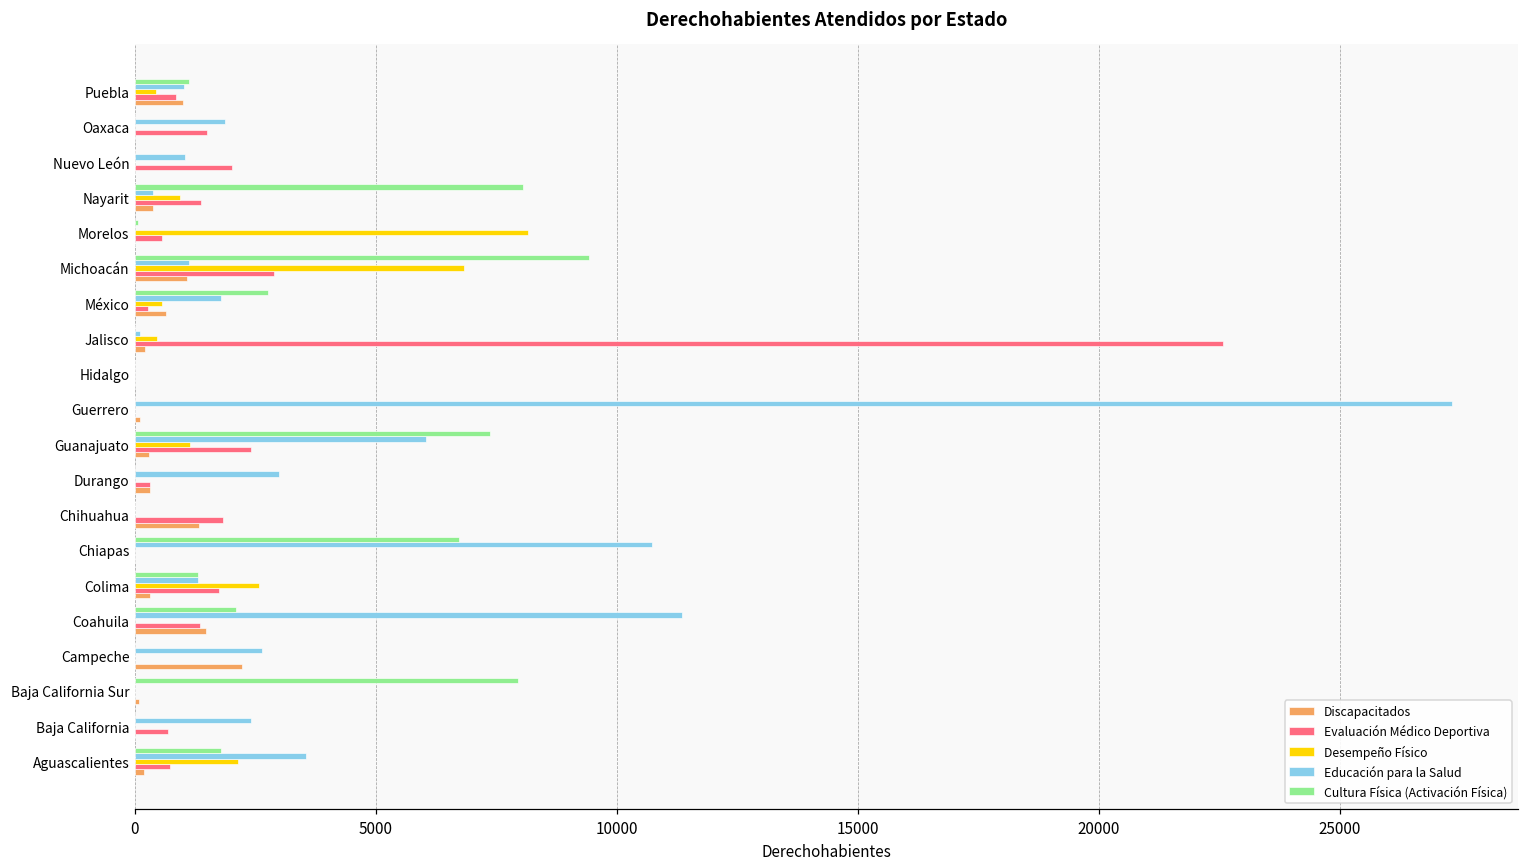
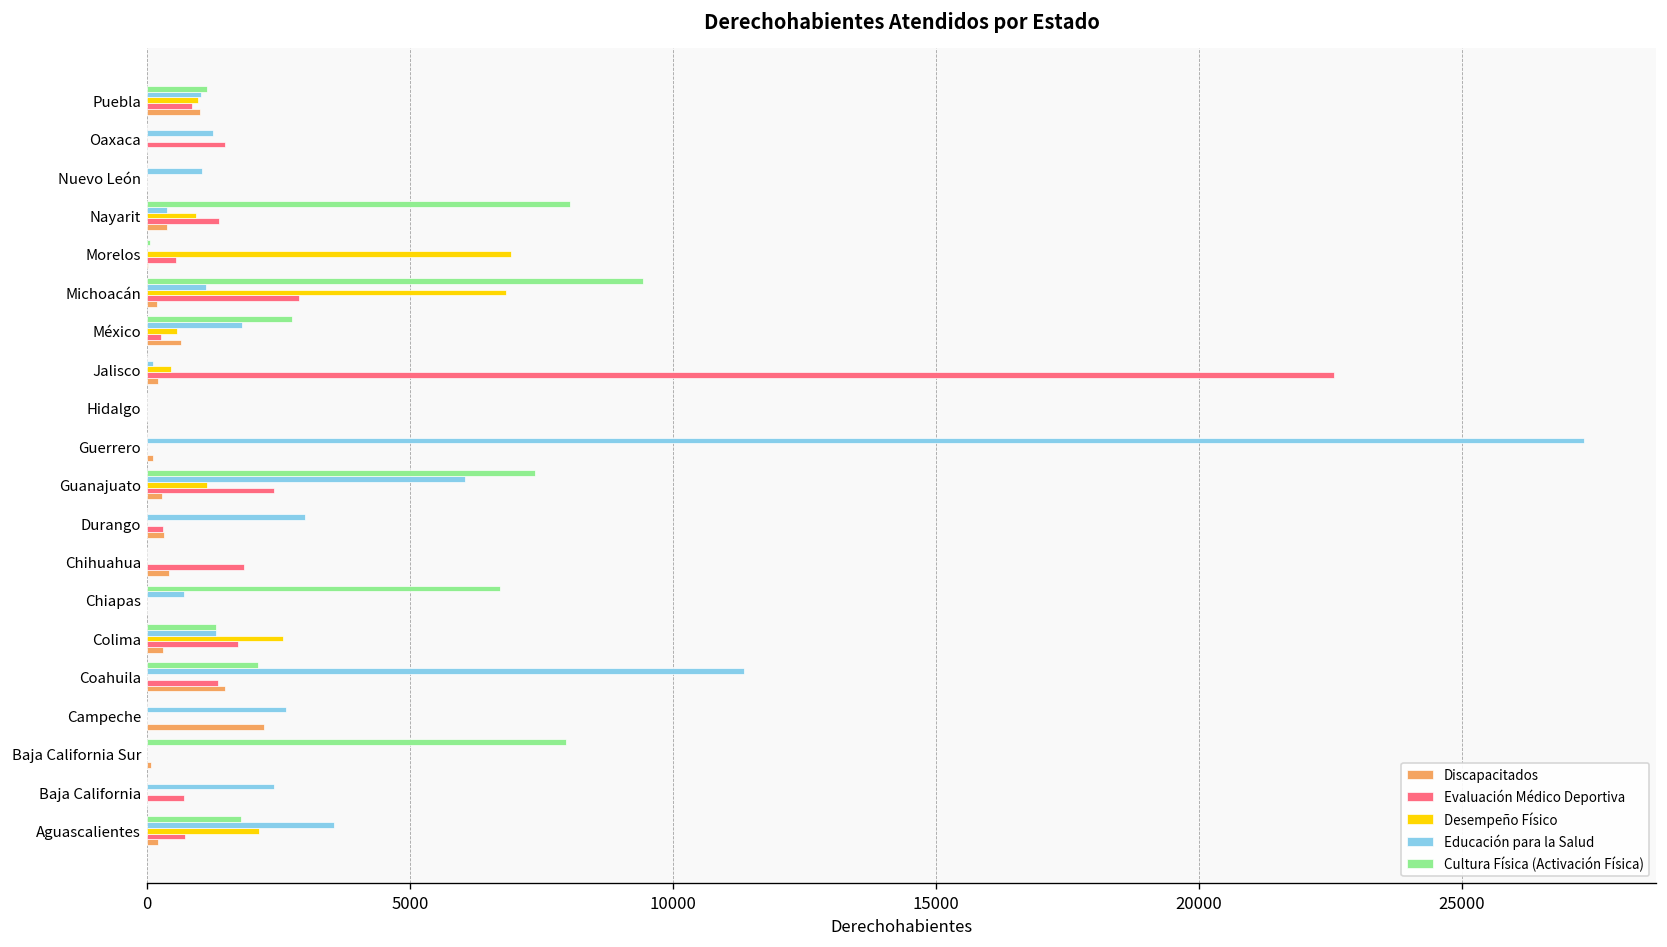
Desempeño Físico, Puebla: 400 -> 1000
Educación para la Salud, Oaxaca: 1900 -> 1300
Evaluación Médico Deportiva, Nuevo León: 2000 -> 0
Desempeño Físico, Morelos: 8200 -> 6900
Discapacitados, Michoacán: 1100 -> 200
Discapacitados, Chihuahua: 1300 -> 400
Educación para la Salud, Chiapas: 10700 -> 700
